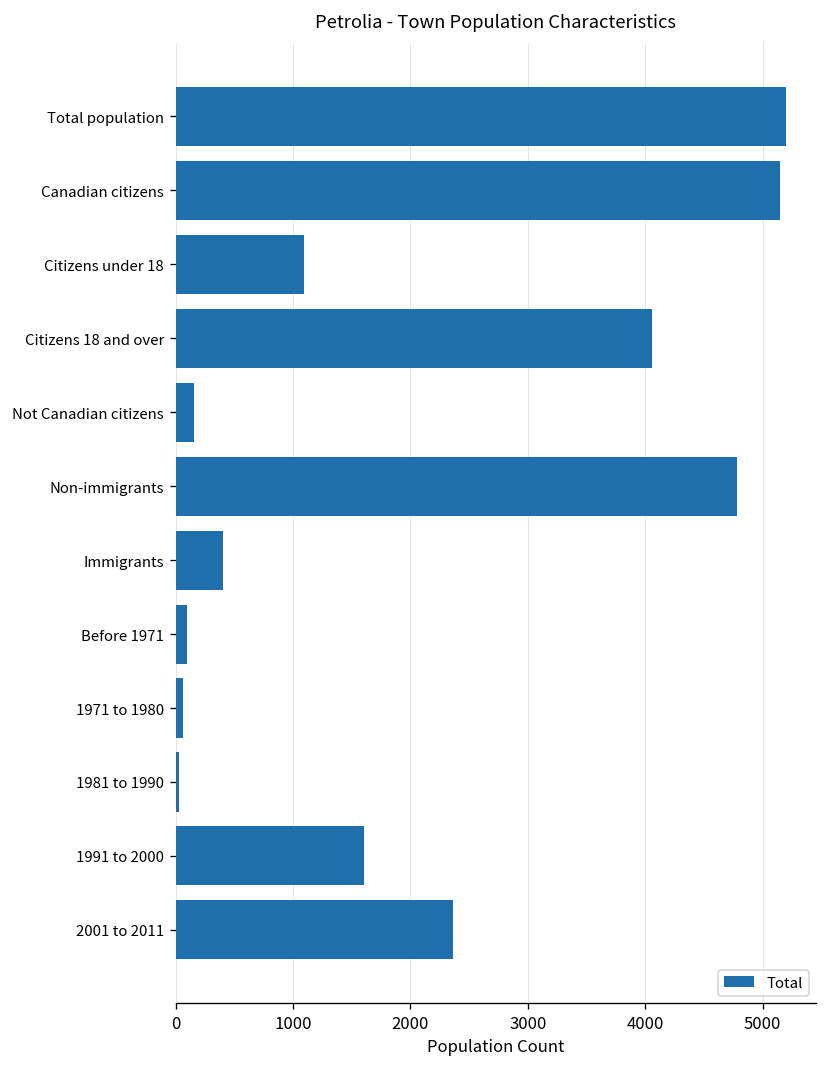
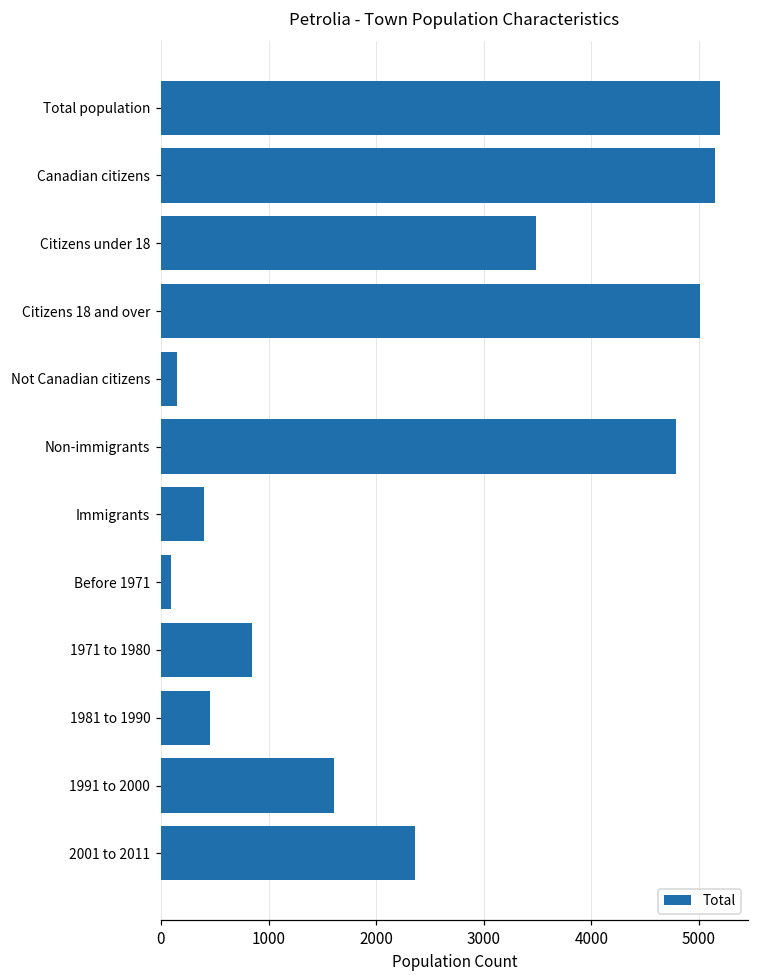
Citizens under 18: 1100 -> 3500
Citizens 18 and over: 4100 -> 5000
1971 to 1980: 100 -> 800
1981 to 1990: 0 -> 500
